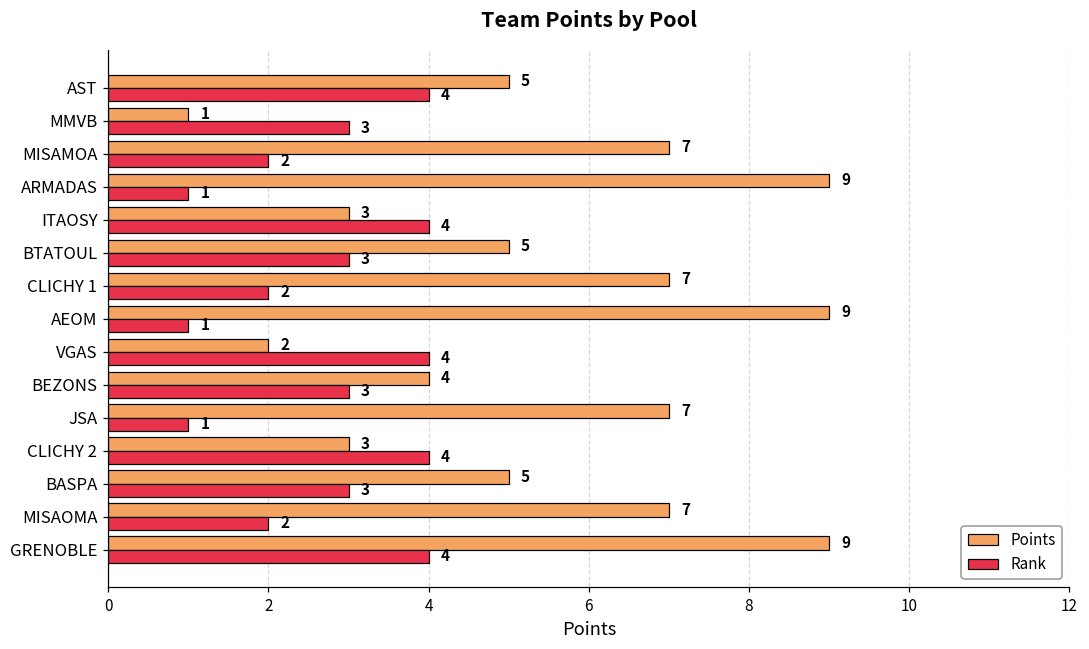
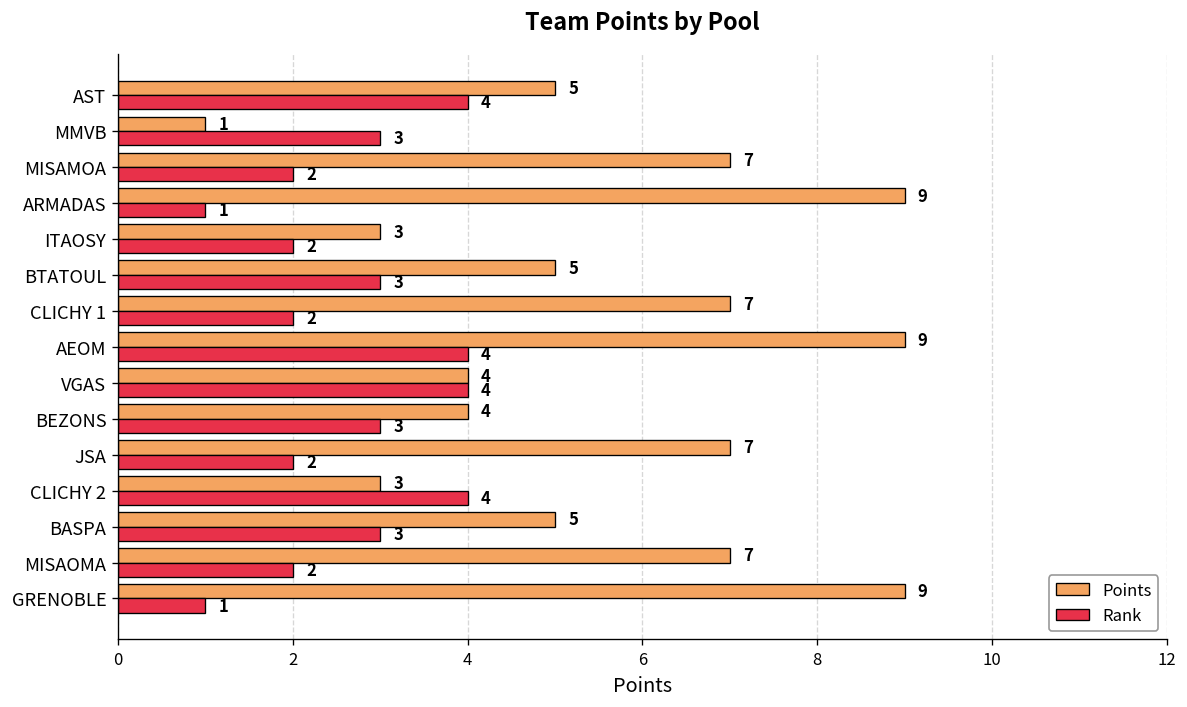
Rank, ITAOSY: 4 -> 2
Rank, AEOM: 1 -> 4
Points, VGAS: 2 -> 4
Rank, JSA: 1 -> 2
Rank, GRENOBLE: 4 -> 1
